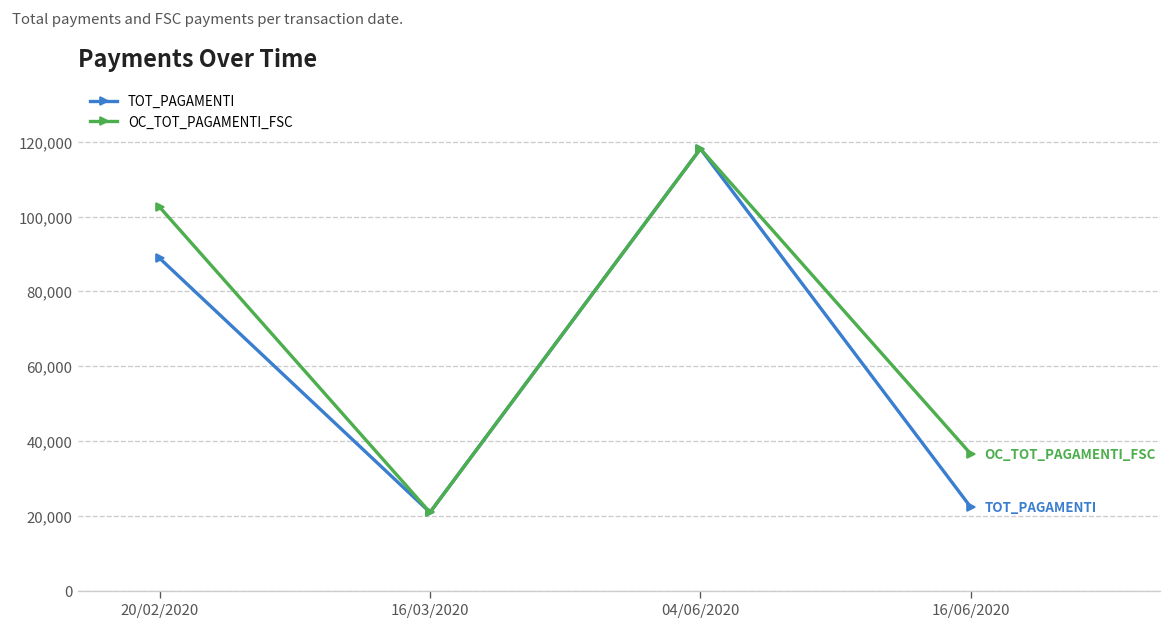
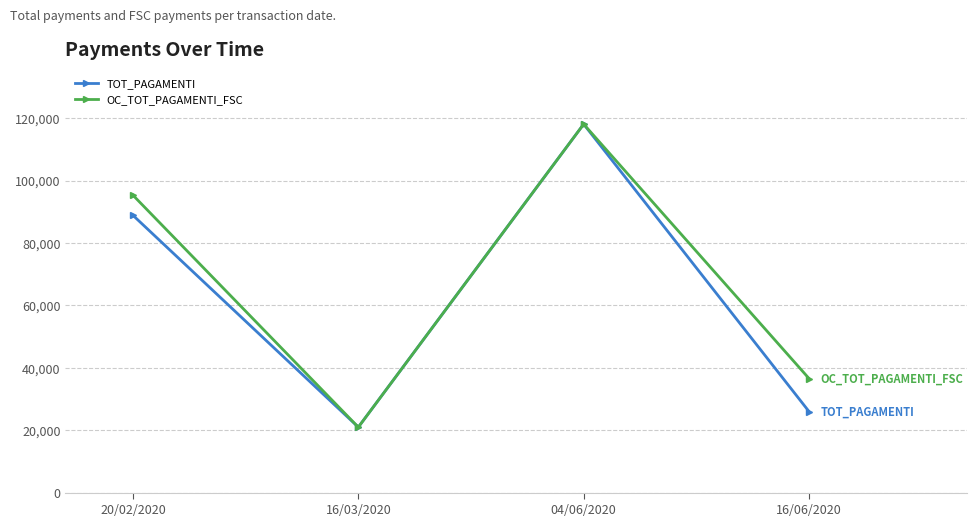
OC_TOT_PAGAMENTI_FSC, 20/02/2020: 103,000 -> 95,000
TOT_PAGAMENTI, 16/06/2020: 22,000 -> 26,000
